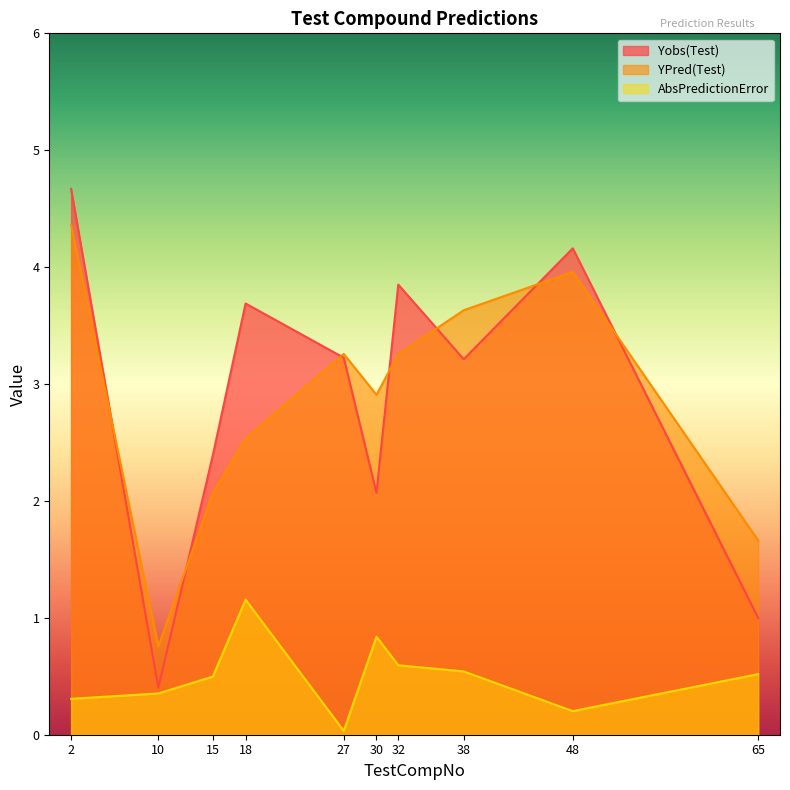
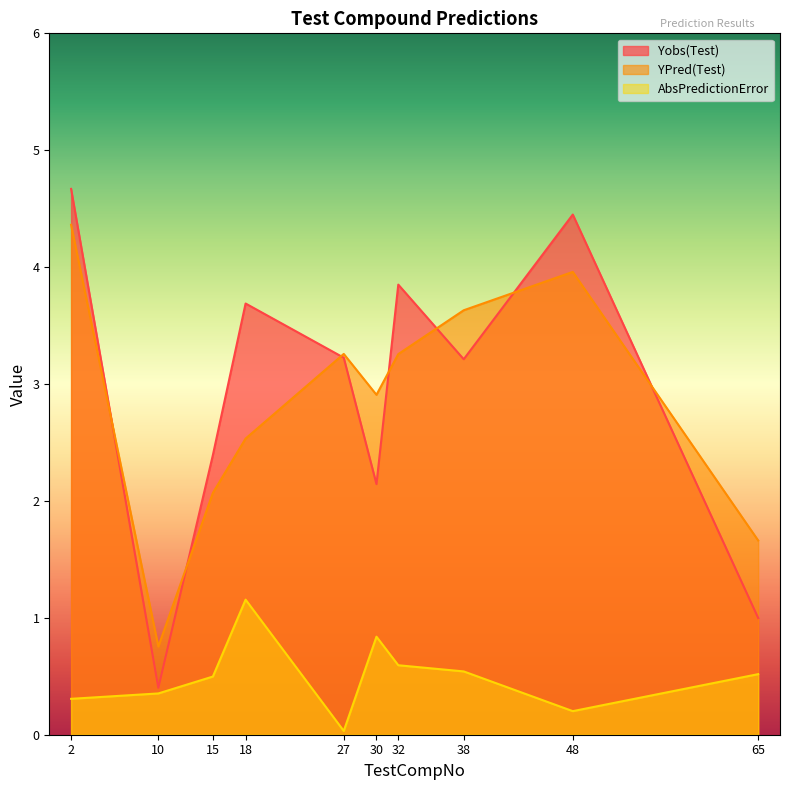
Yobs(Test), 30: 2.07 -> 2.14
Yobs(Test), 48: 4.16 -> 4.45
